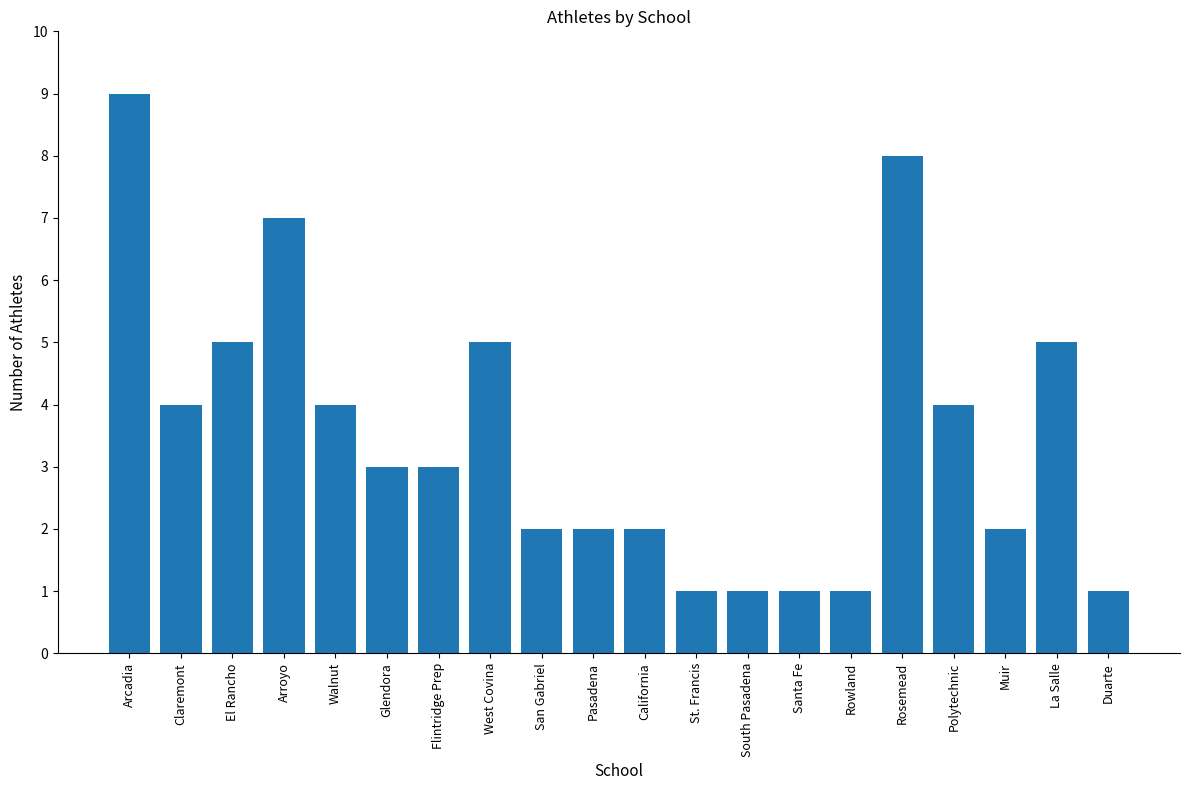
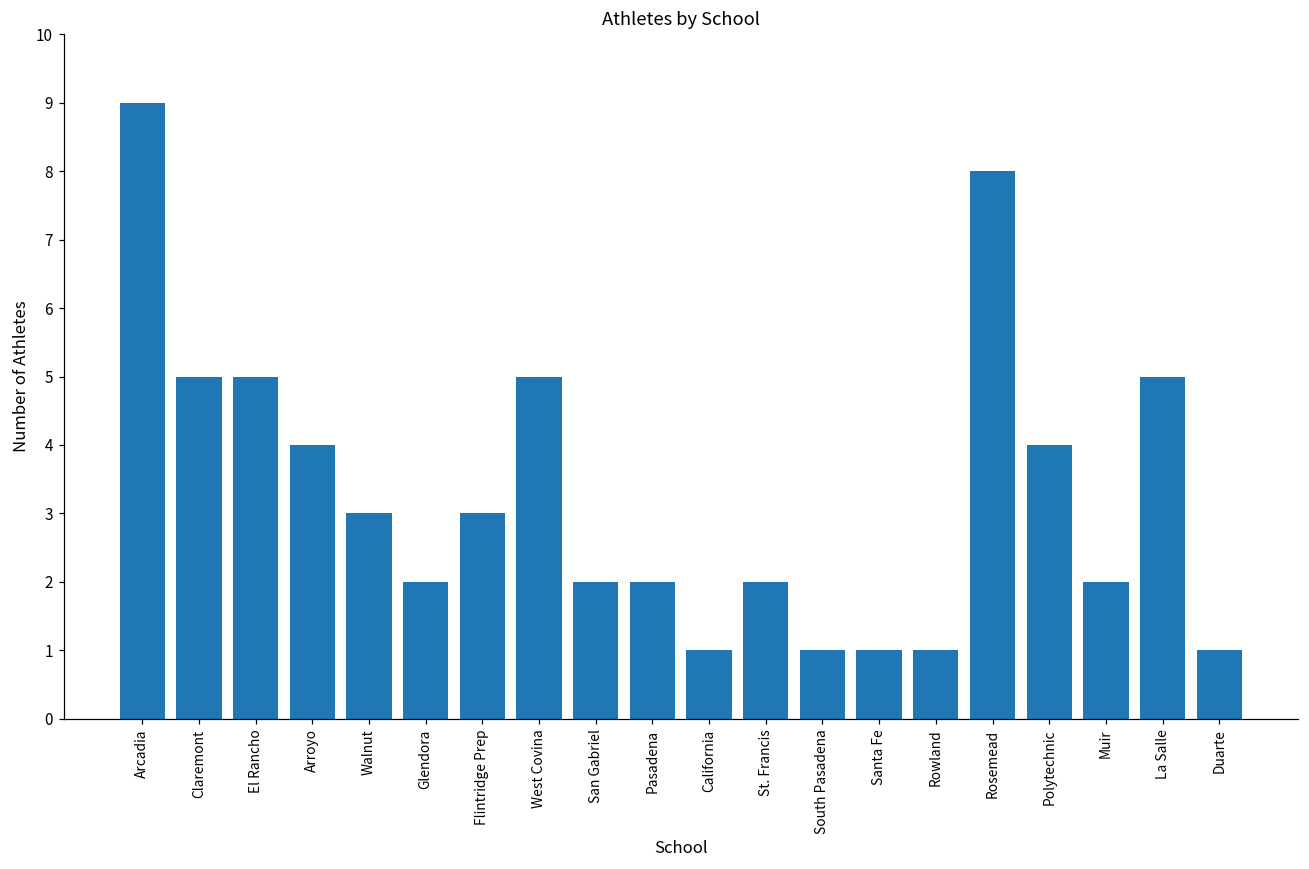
Claremont: 4 -> 5
Arroyo: 7 -> 4
Walnut: 4 -> 3
Glendora: 3 -> 2
California: 2 -> 1
St. Francis: 1 -> 2
